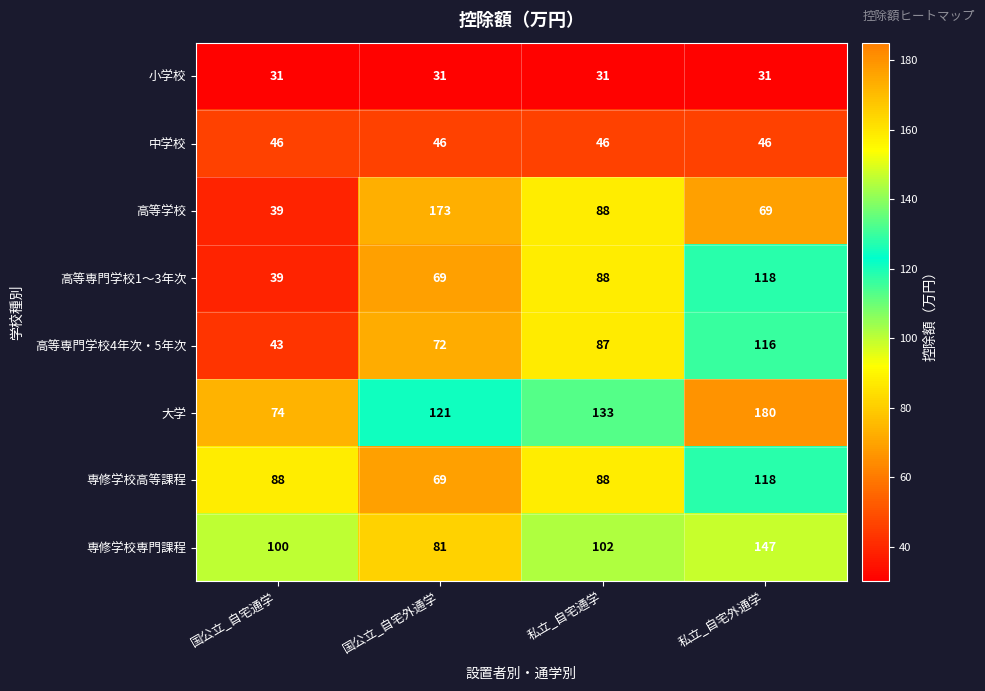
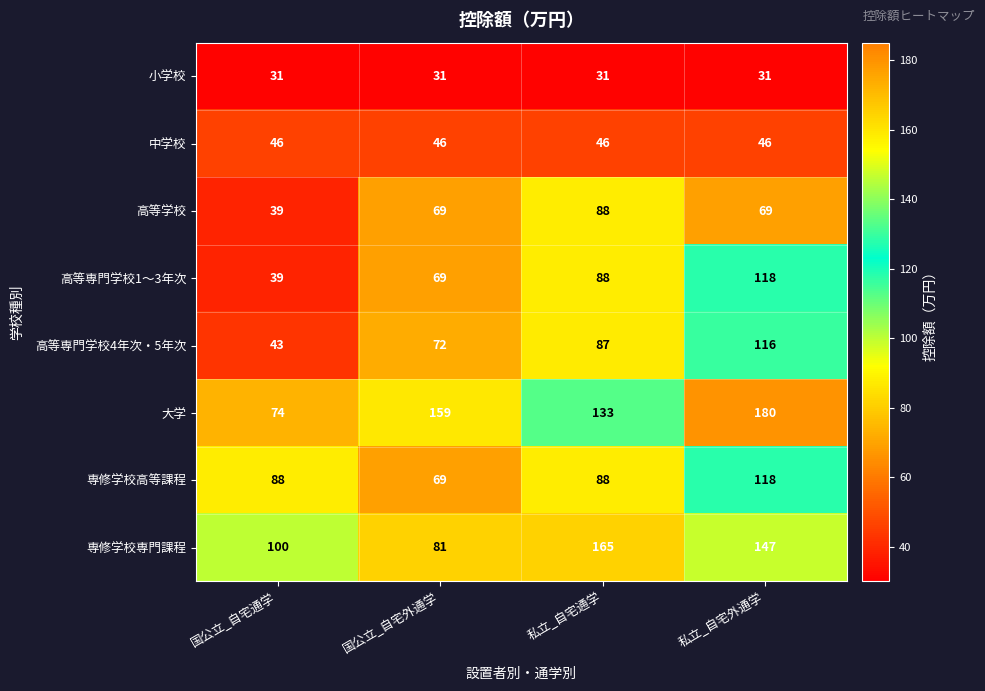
高等学校, 国公立_自宅外通学: 173 -> 69
大学, 国公立_自宅外通学: 121 -> 159
専修学校専門課程, 私立_自宅通学: 102 -> 165
